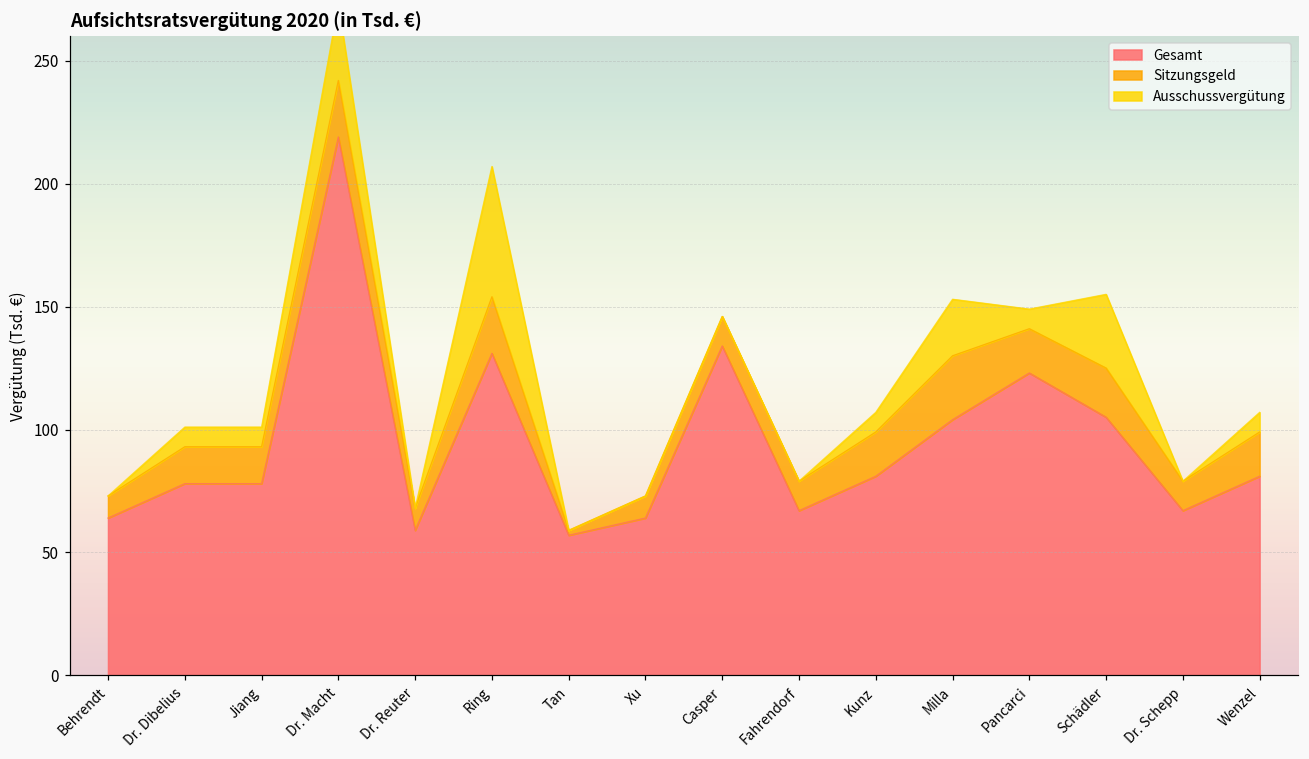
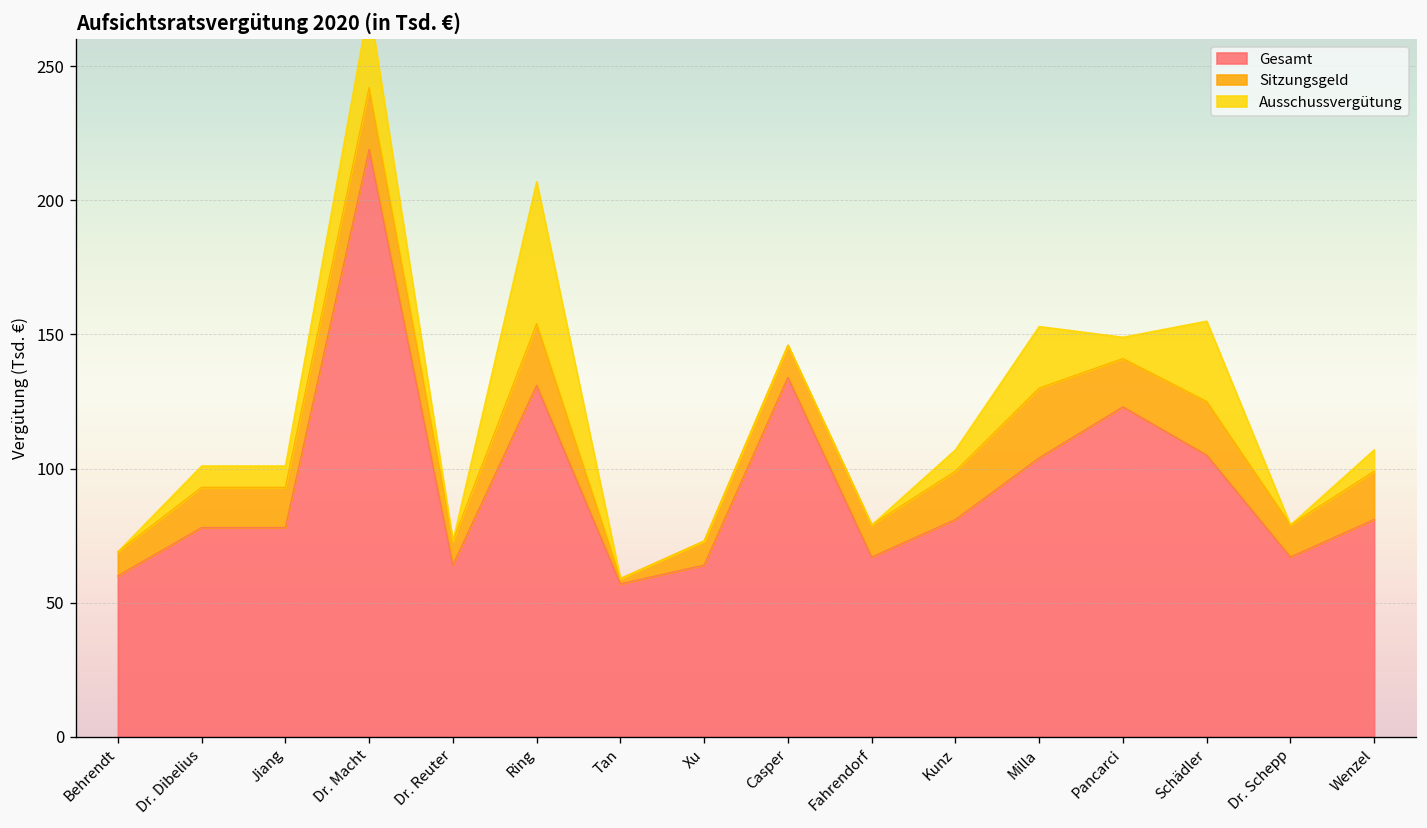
Gesamt, Behrendt: 64 -> 60
Gesamt, Dr. Reuter: 59 -> 64
